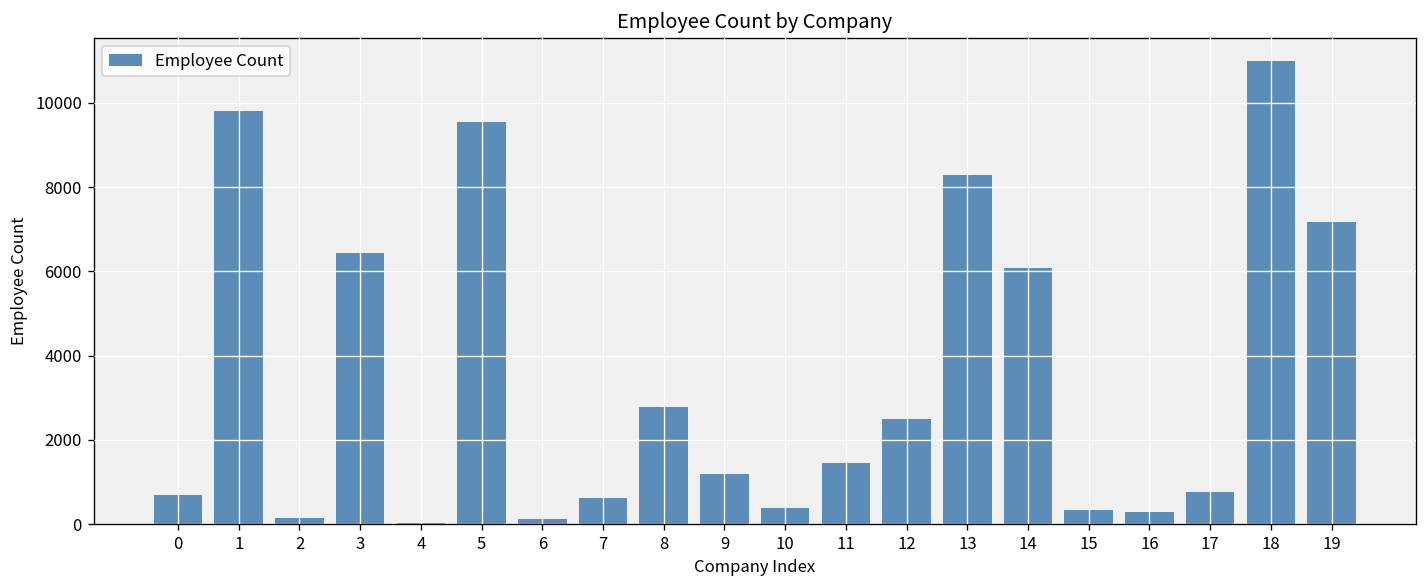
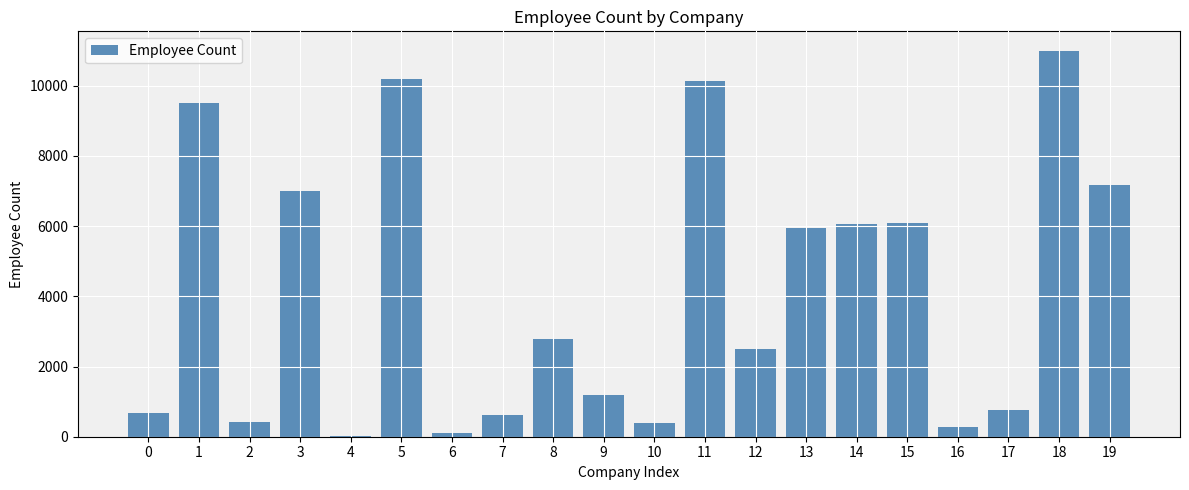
1: 9800 -> 9500
2: 200 -> 400
3: 6400 -> 7000
5: 9600 -> 10200
11: 1400 -> 10100
13: 8300 -> 5900
15: 300 -> 6100
